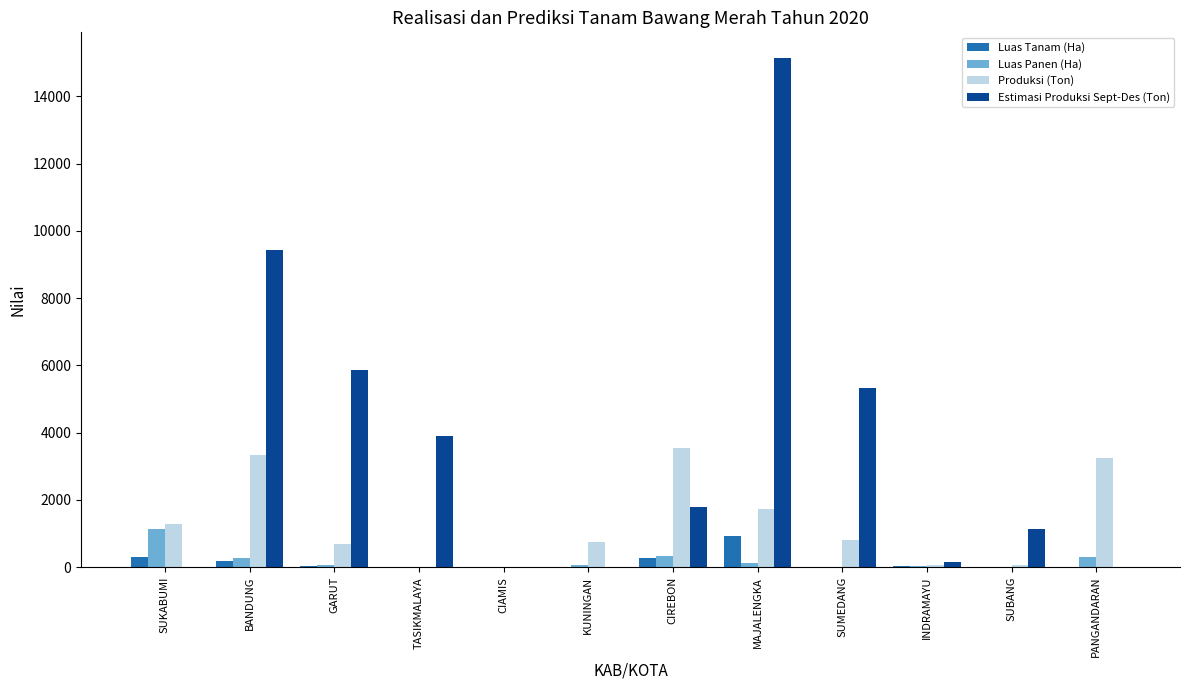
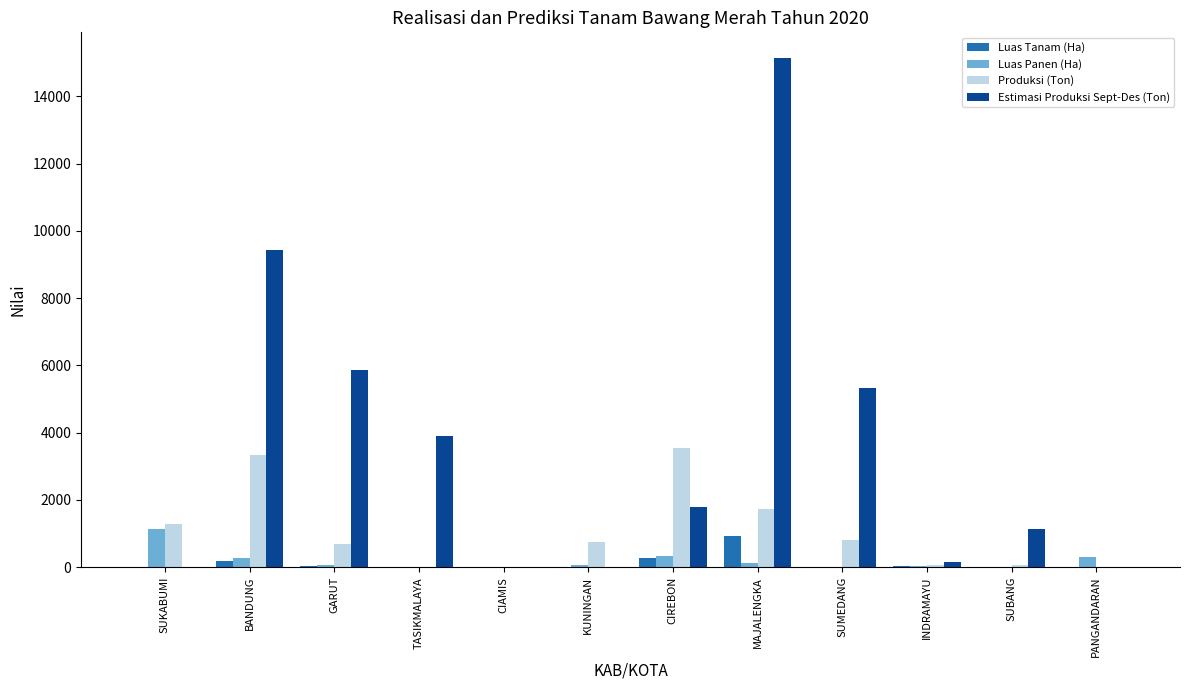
Luas Tanam (Ha), SUKABUMI: 300 -> 0
Produksi (Ton), PANGANDARAN: 3200 -> 0
